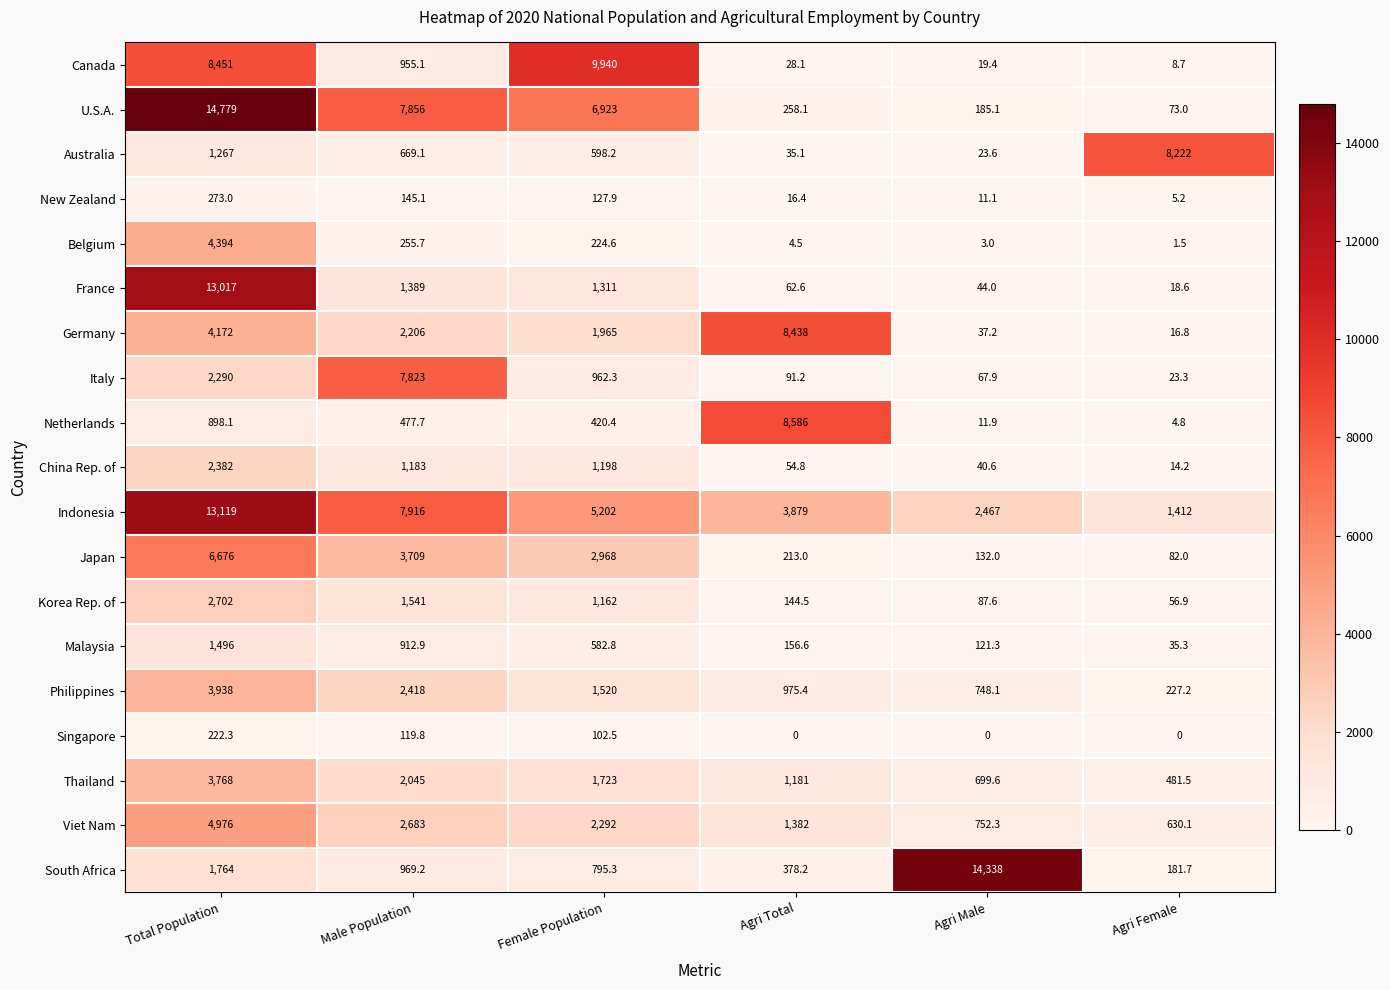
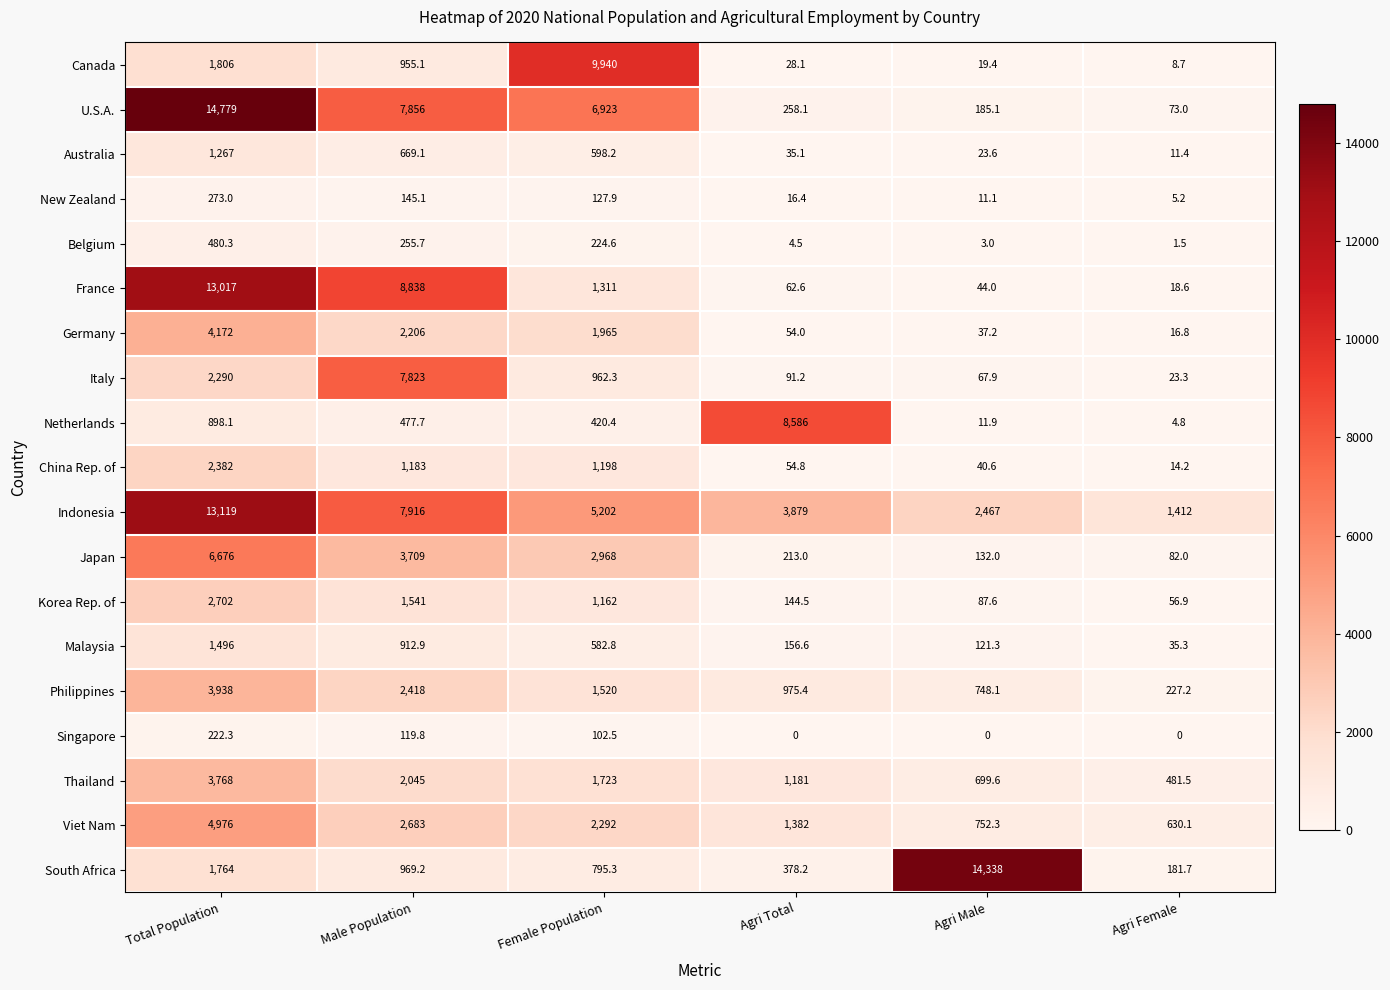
Canada, Total Population: 8,451 -> 1,806
Australia, Agri Female: 8,222 -> 11.4
Belgium, Total Population: 4,394 -> 480.3
France, Male Population: 1,389 -> 8,838
Germany, Agri Total: 8,438 -> 54.0
